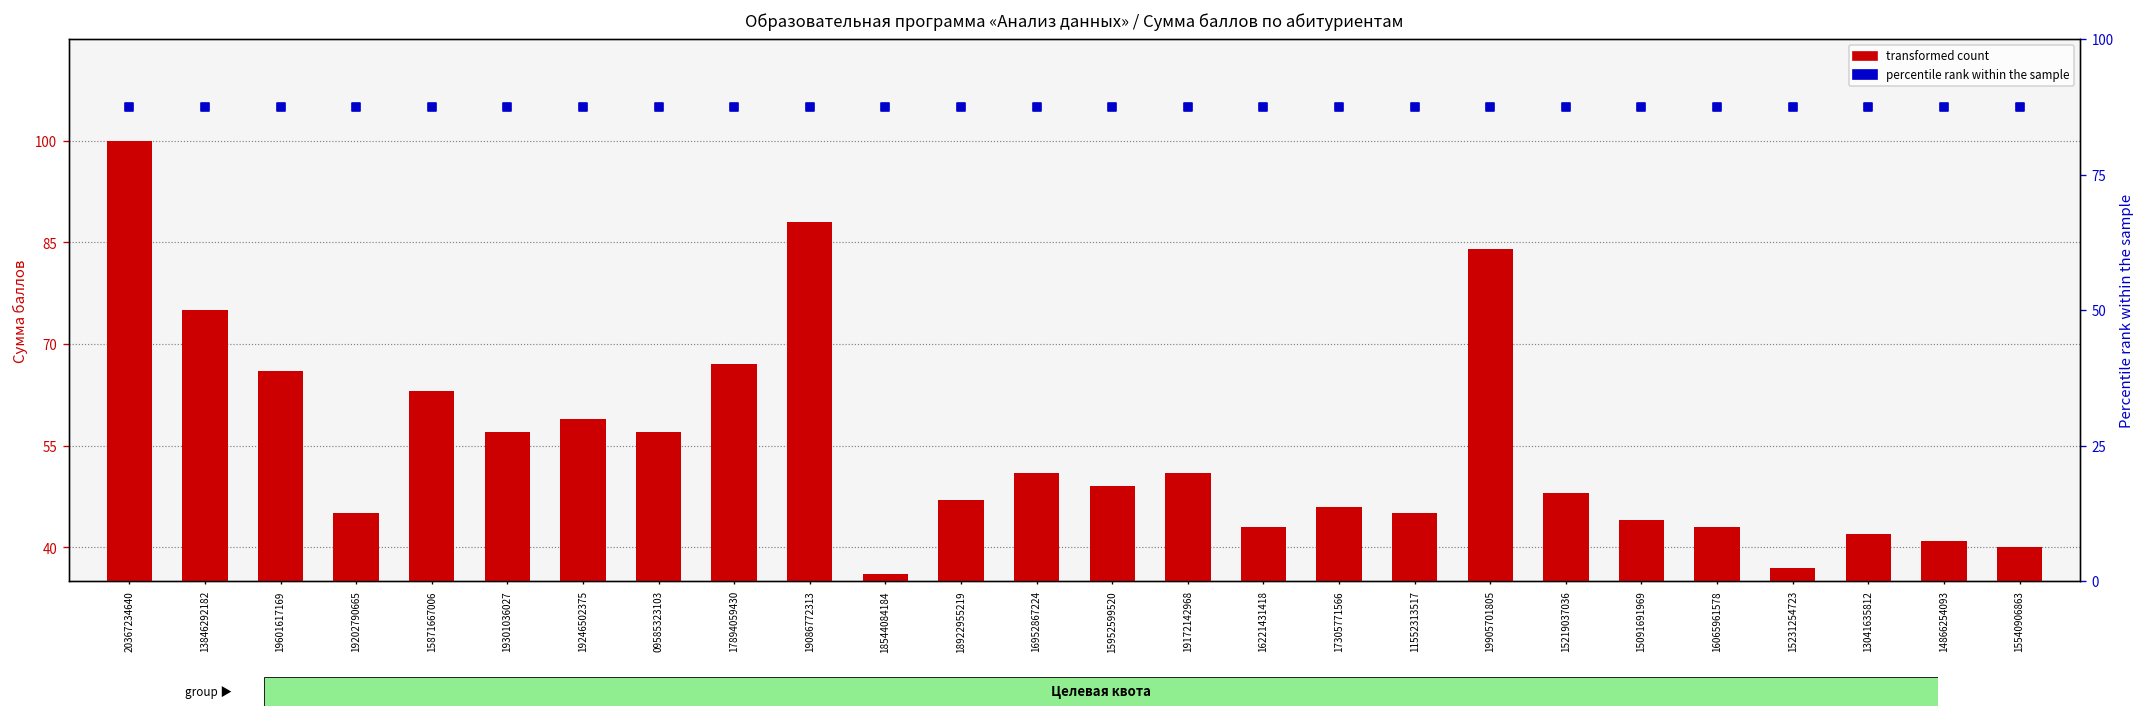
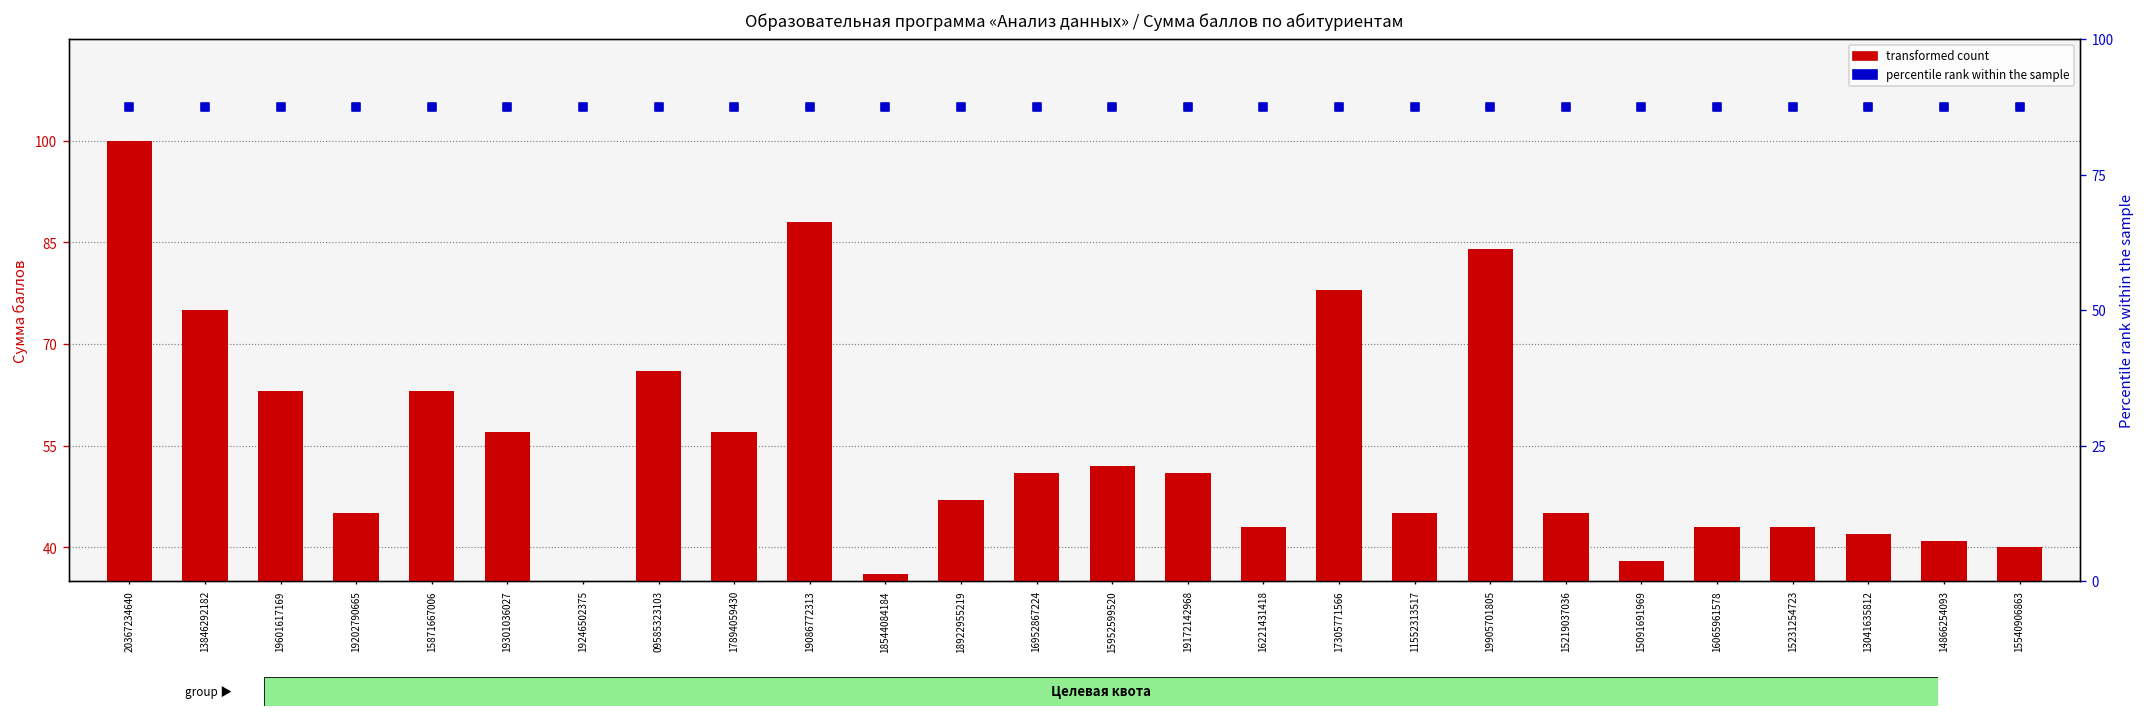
transformed count, 19601617169: 66 -> 63
transformed count, 19246502375: 59 -> 35
transformed count, 09585323103: 57 -> 66
transformed count, 17894059430: 67 -> 57
transformed count, 15952599520: 49 -> 52
transformed count, 17305771566: 46 -> 78
transformed count, 15219037036: 48 -> 45
transformed count, 15091691969: 44 -> 38
transformed count, 15231254723: 37 -> 43
